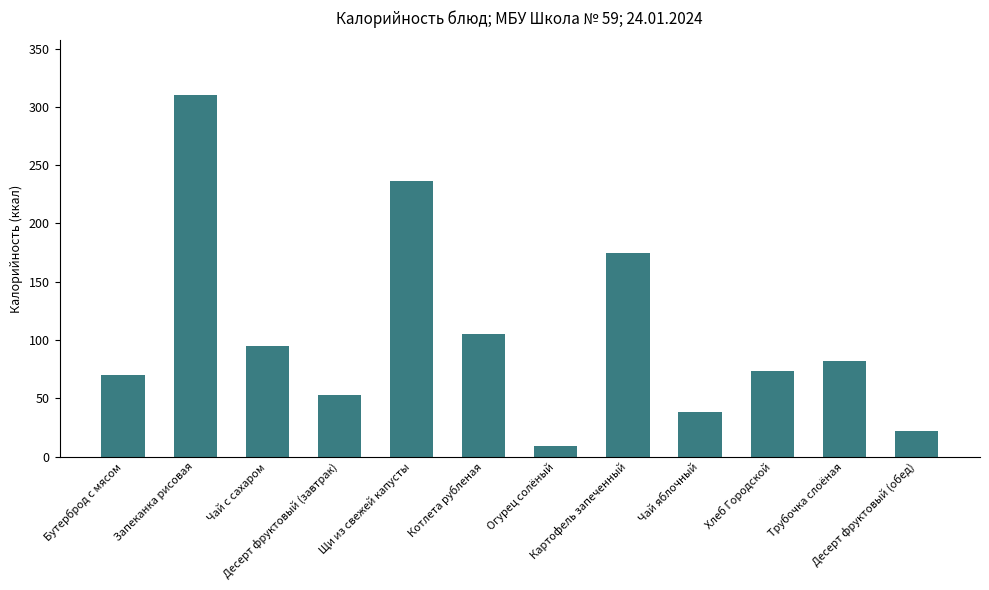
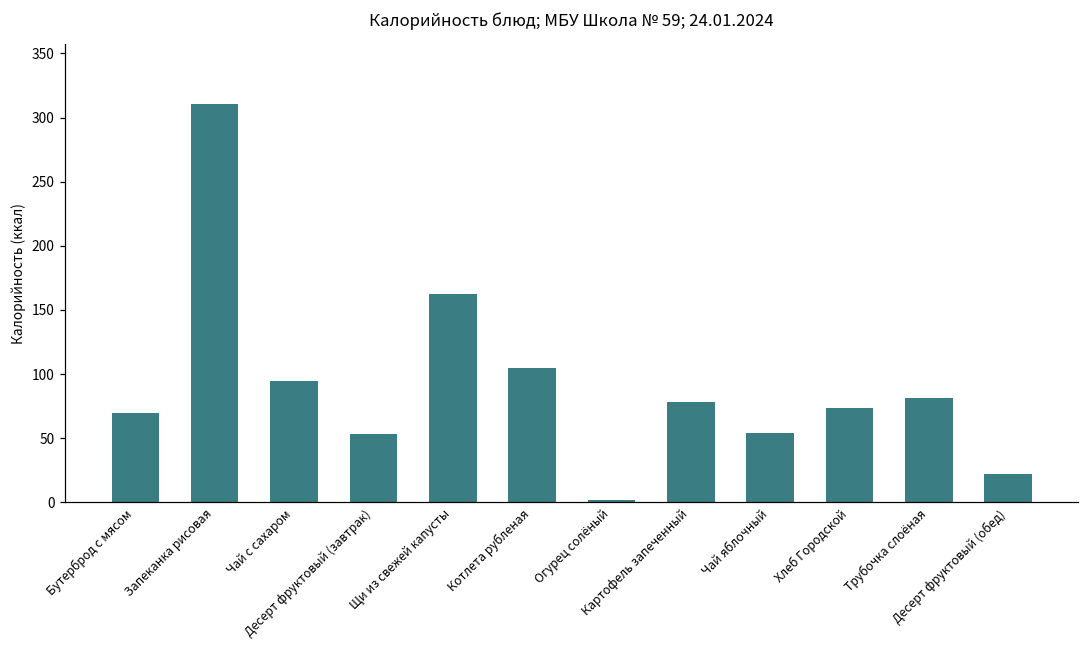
Щи из свежей капусты: 236 -> 163
Огурец солёный: 9 -> 2
Картофель запеченный: 175 -> 79
Чай яблочный: 38 -> 54
